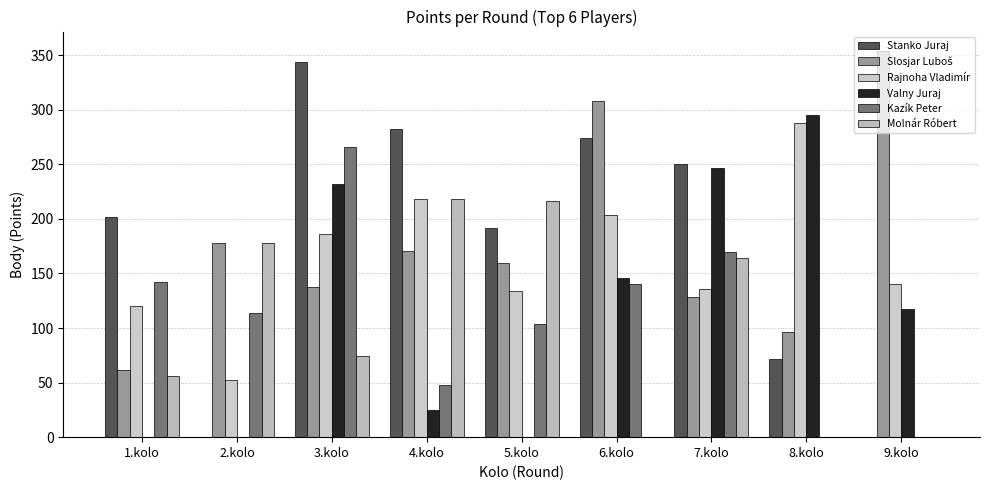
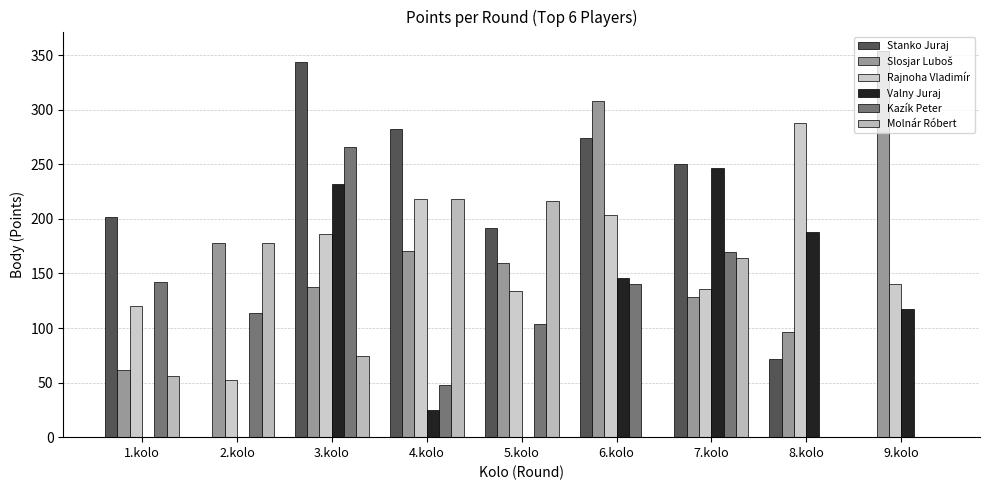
Valny Juraj, 8.kolo: 295 -> 188
